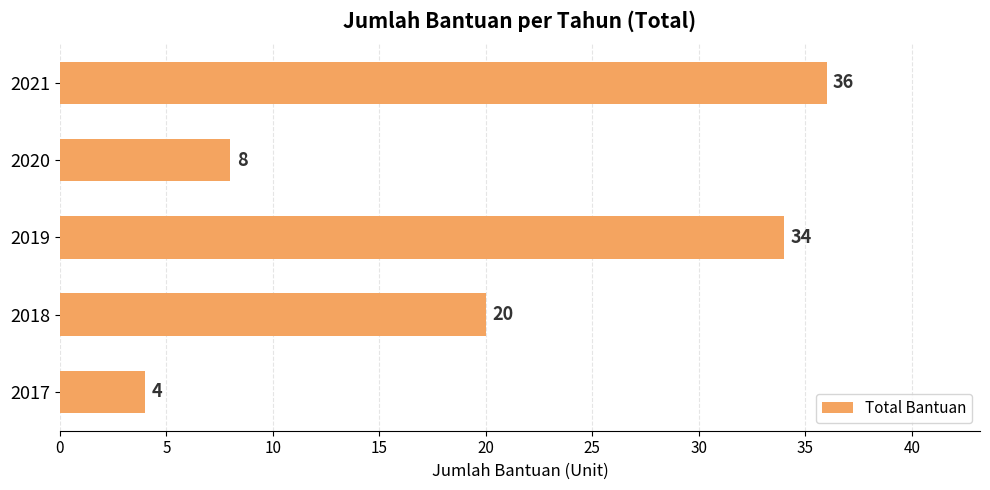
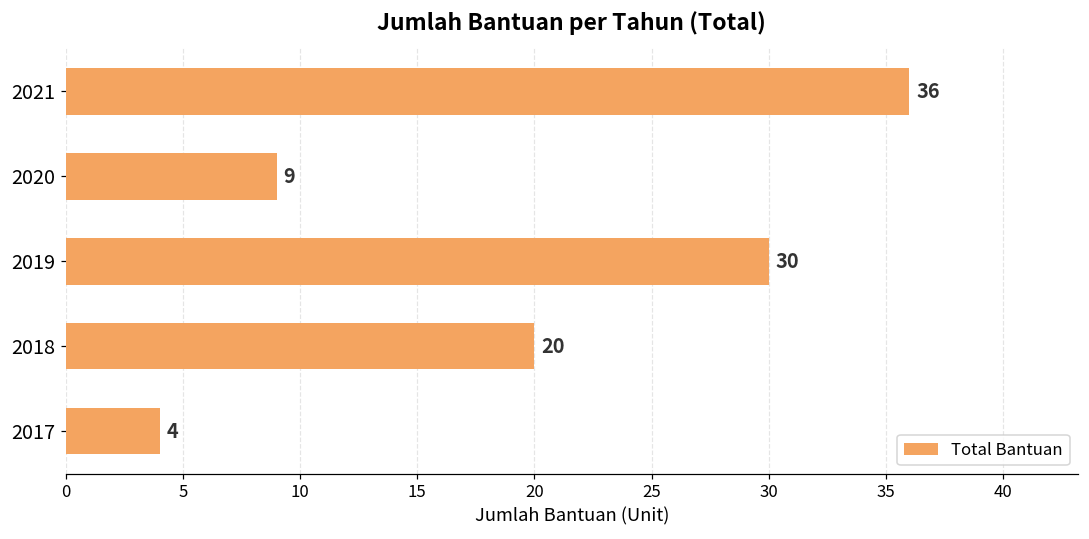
2020: 8 -> 9
2019: 34 -> 30
